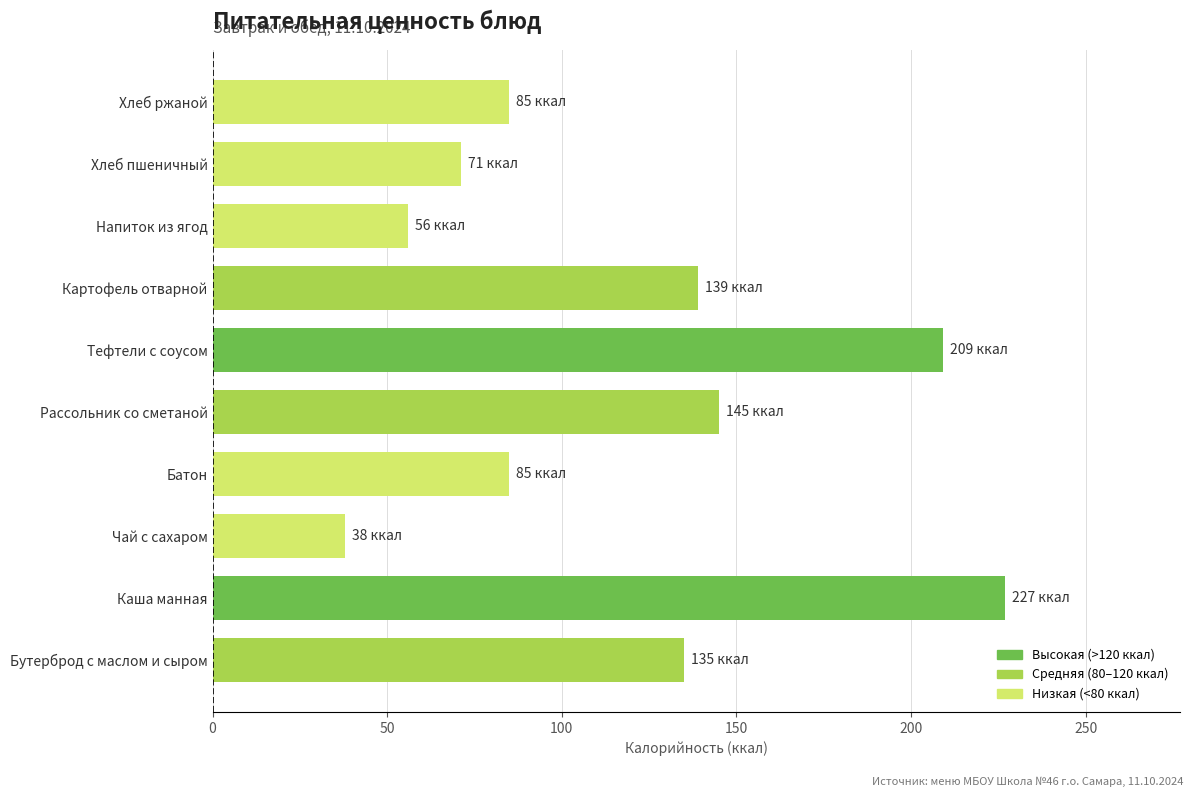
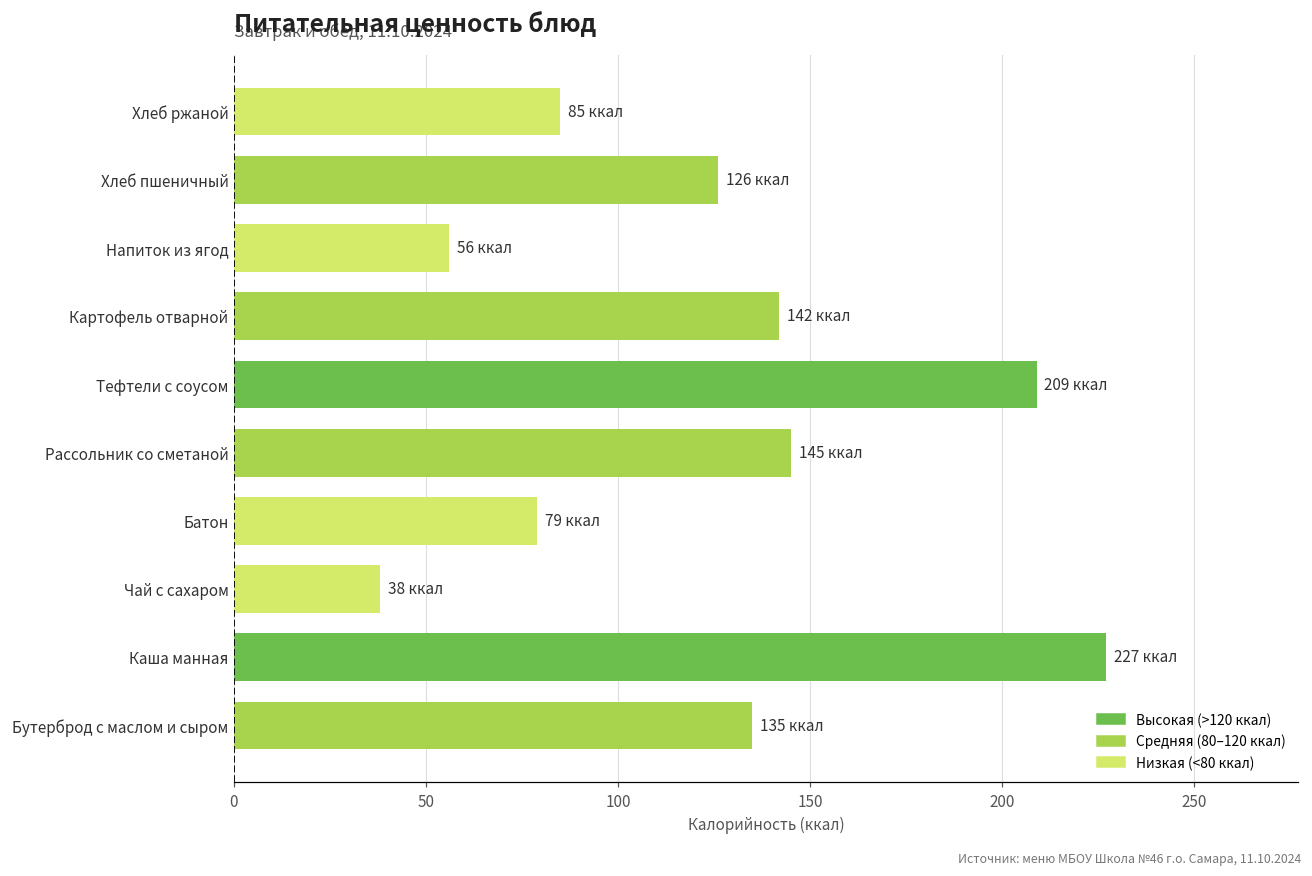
Хлеб пшеничный: 71 -> 126
Картофель отварной: 139 -> 142
Батон: 85 -> 79
